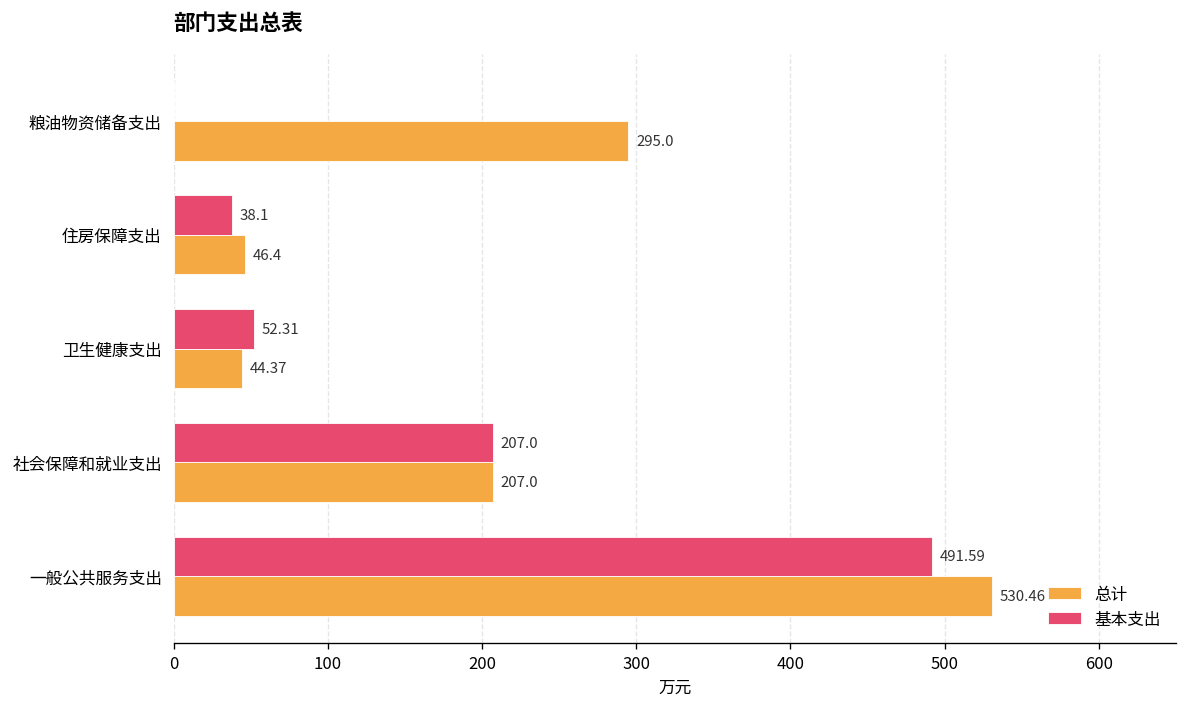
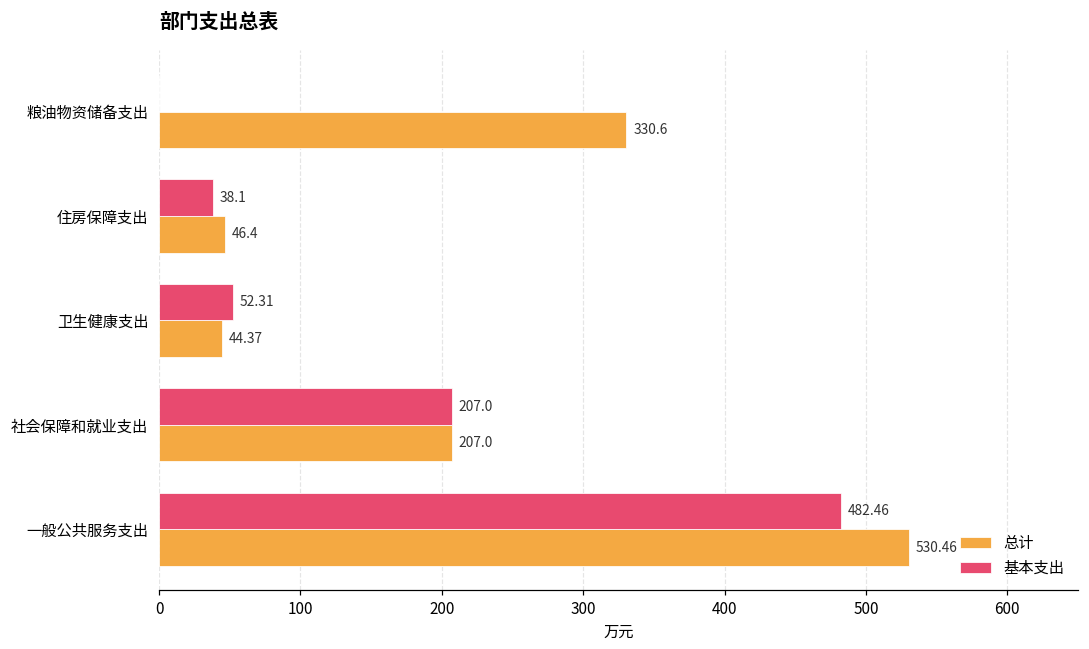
总计, 粮油物资储备支出: 295.0 -> 330.6
基本支出, 一般公共服务支出: 491.59 -> 482.46
